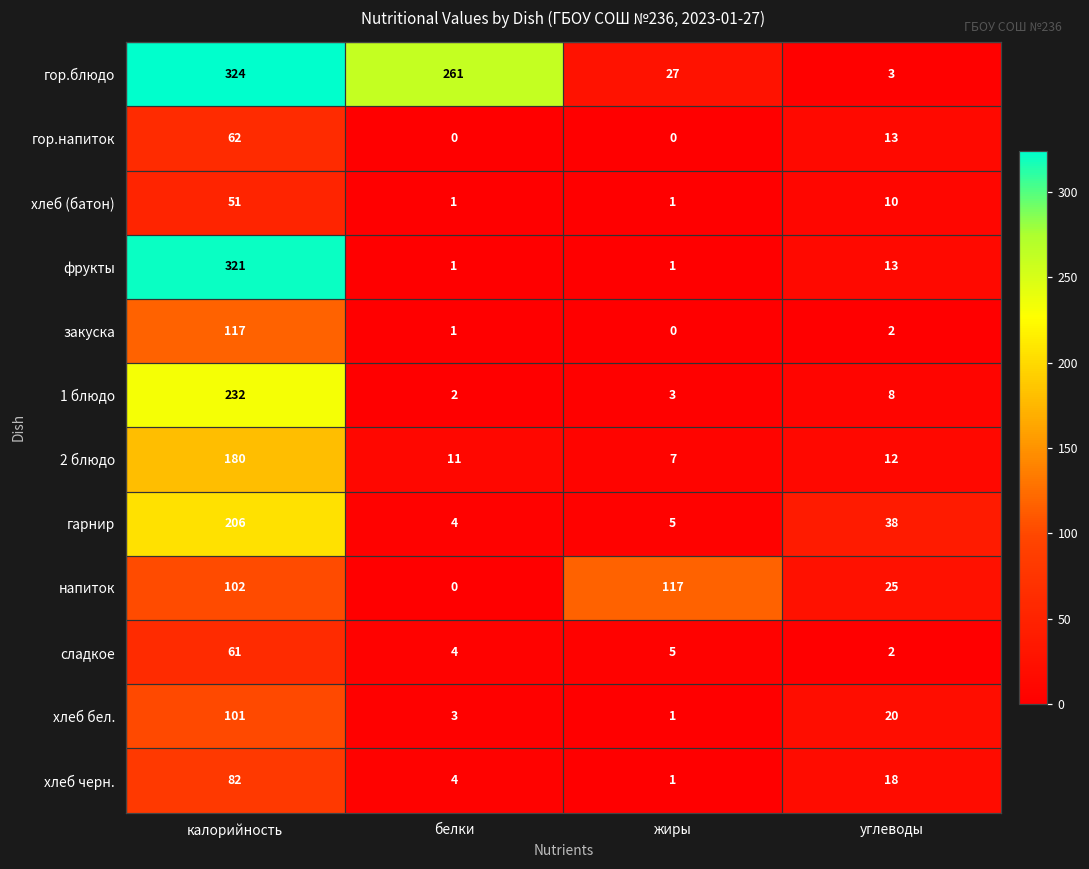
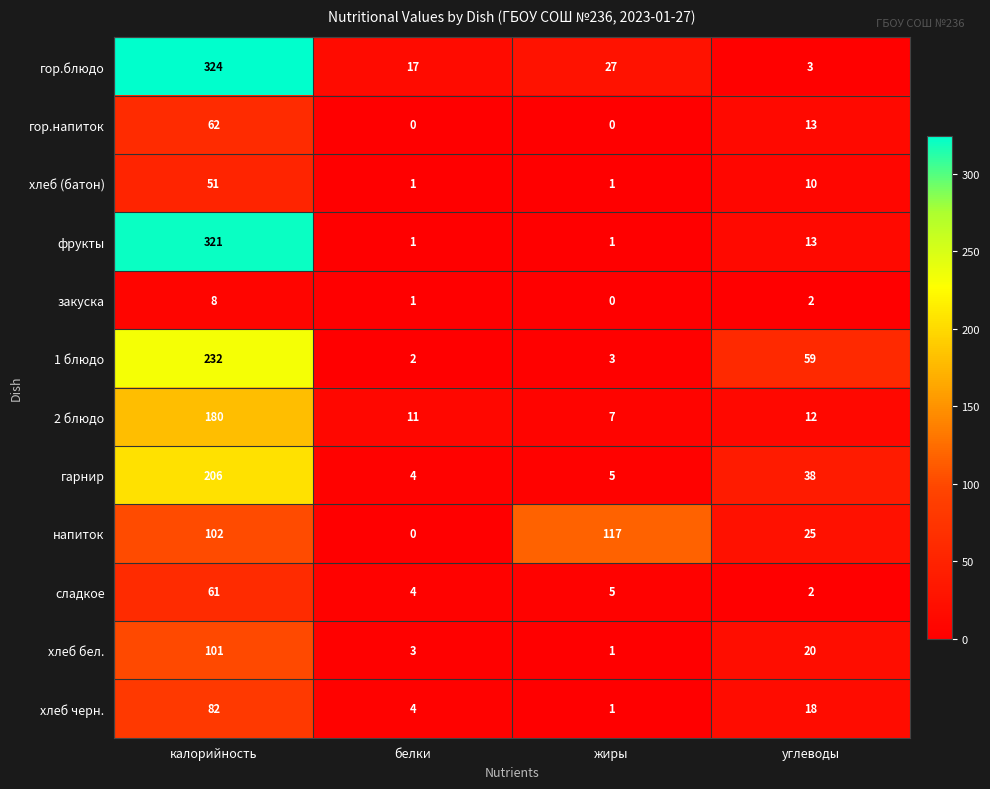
гор.блюдо, белки: 261 -> 17
закуска, калорийность: 117 -> 8
1 блюдо, углеводы: 8 -> 59
